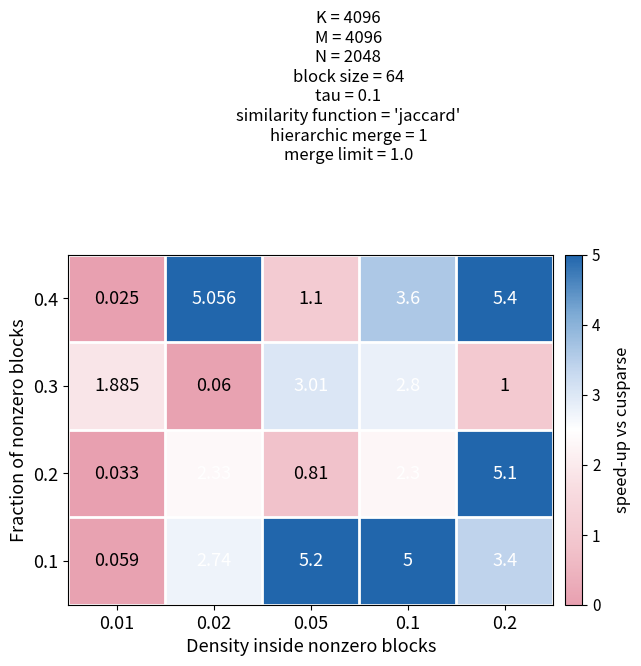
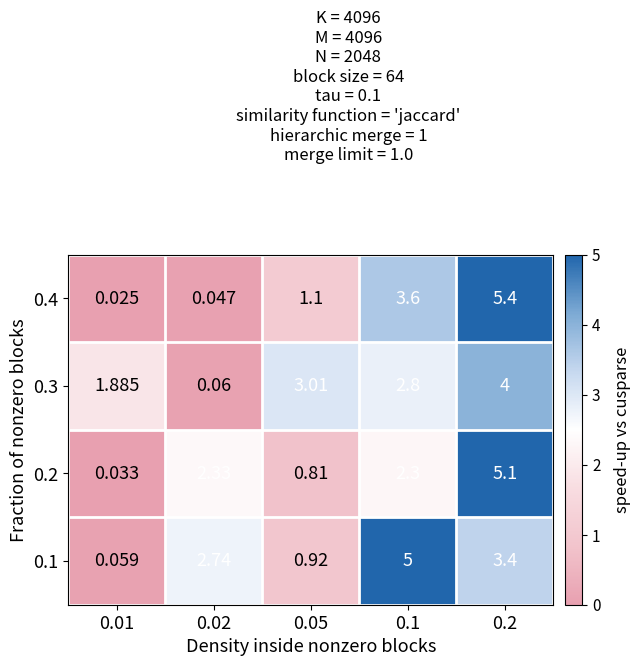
0.4, 0.02: 5.056 -> 0.047
0.3, 0.2: 1 -> 4
0.1, 0.05: 5.2 -> 0.92
